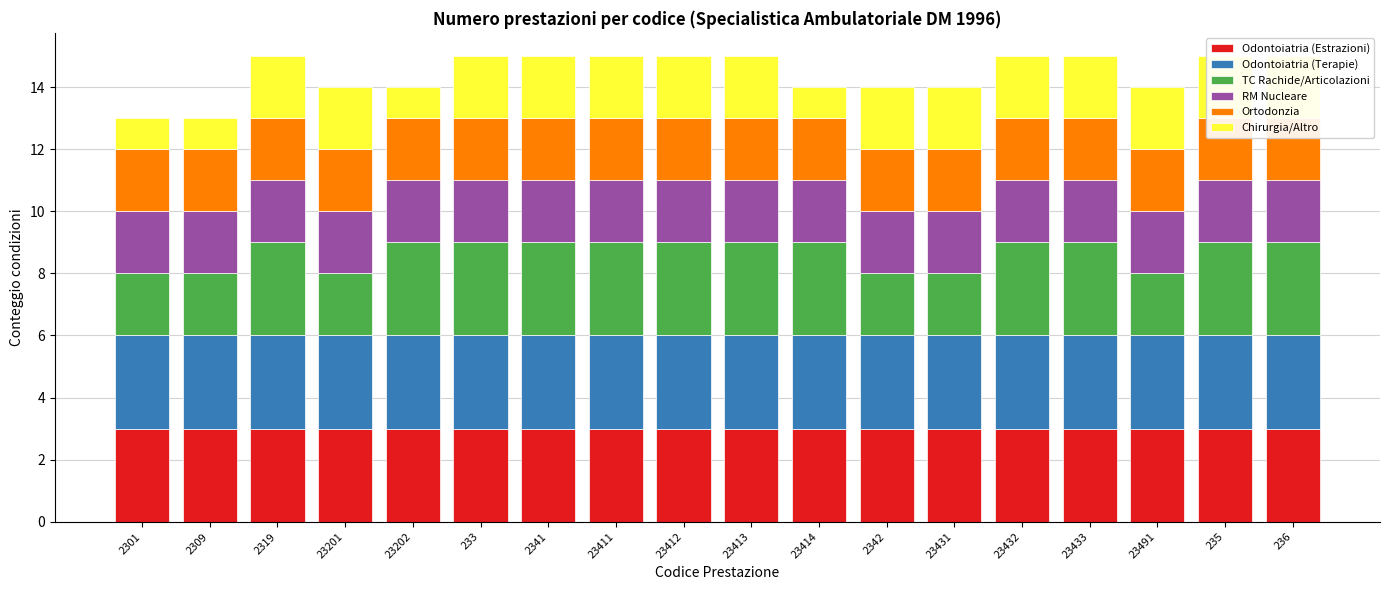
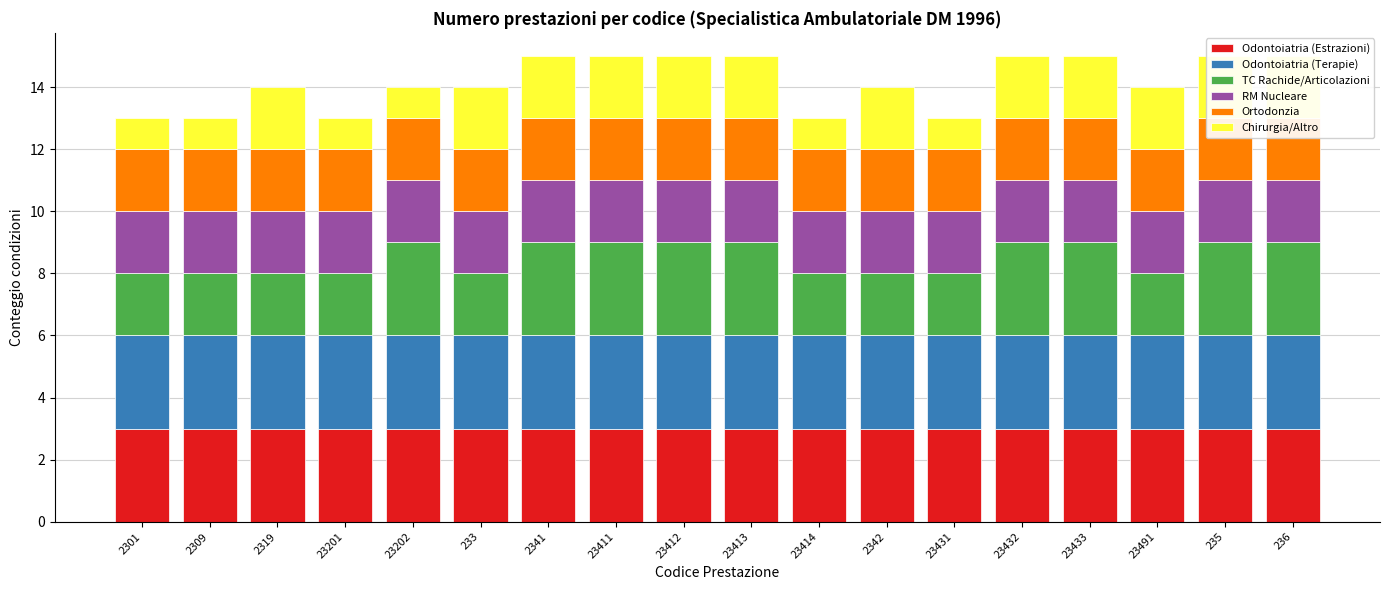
TC Rachide/Articolazioni, 2319: 3 -> 2
Chirurgia/Altro, 23201: 2 -> 1
TC Rachide/Articolazioni, 233: 3 -> 2
TC Rachide/Articolazioni, 23414: 3 -> 2
Chirurgia/Altro, 23431: 2 -> 1
